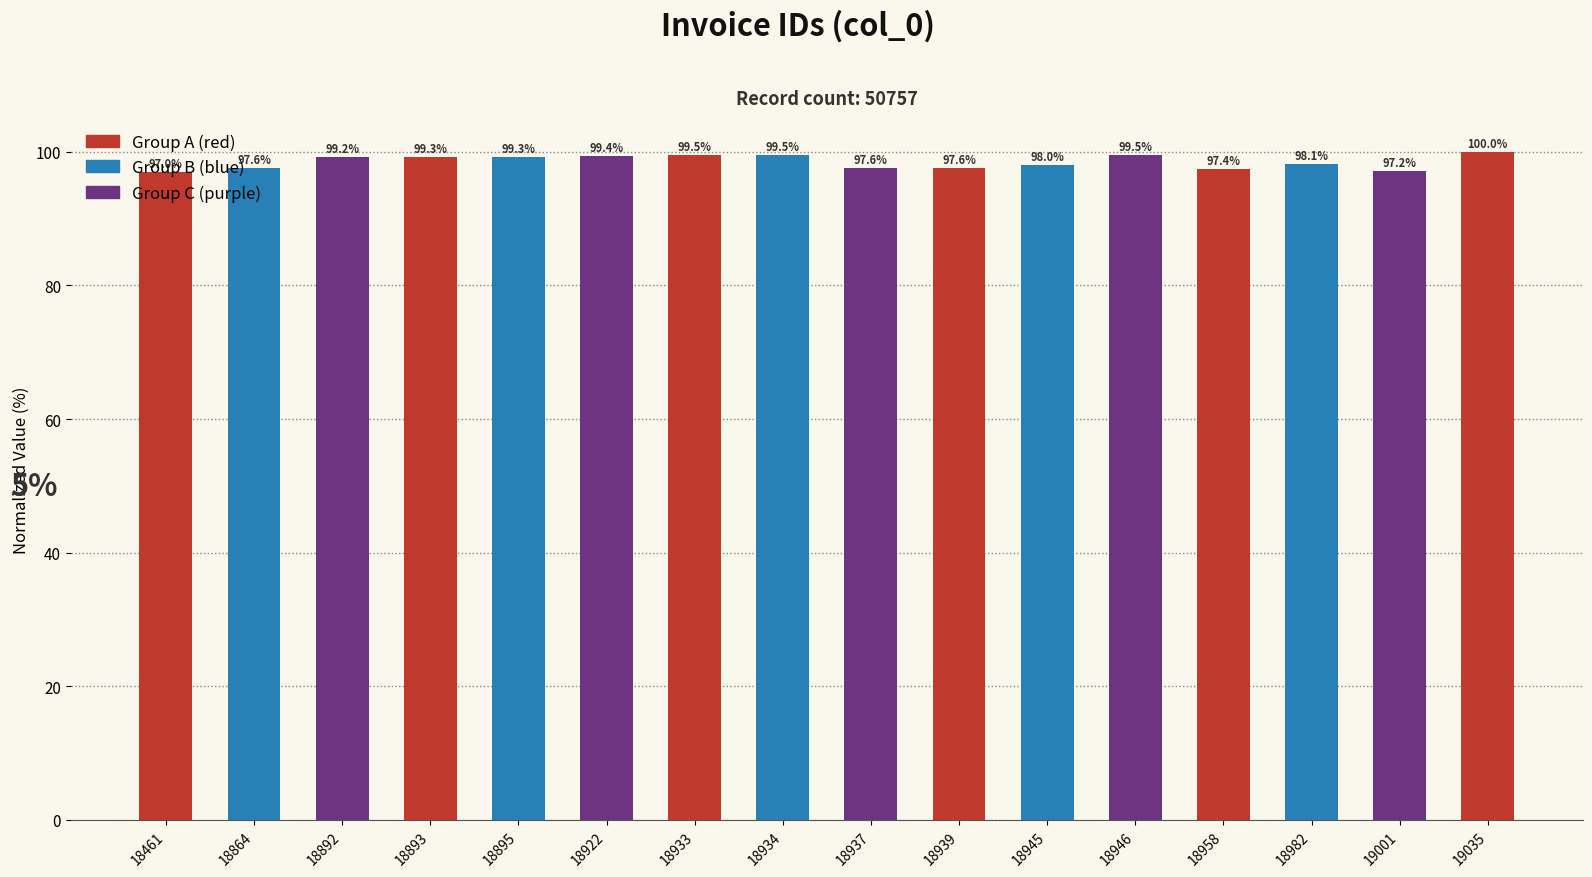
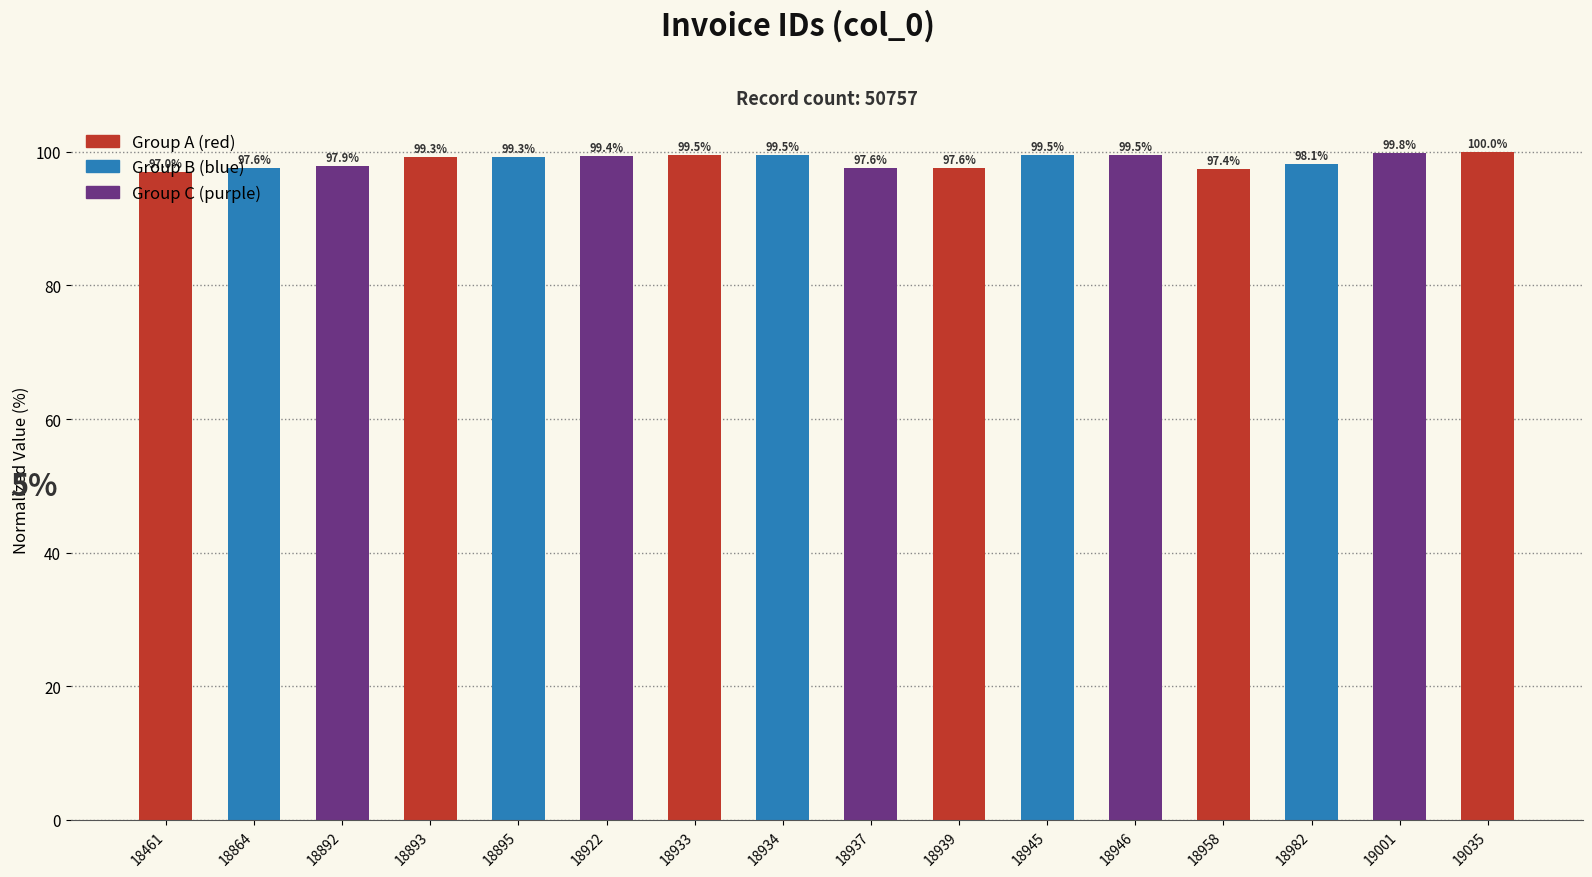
18892: 99.2% -> 97.9%
18945: 98.0% -> 99.5%
19001: 97.2% -> 99.8%
